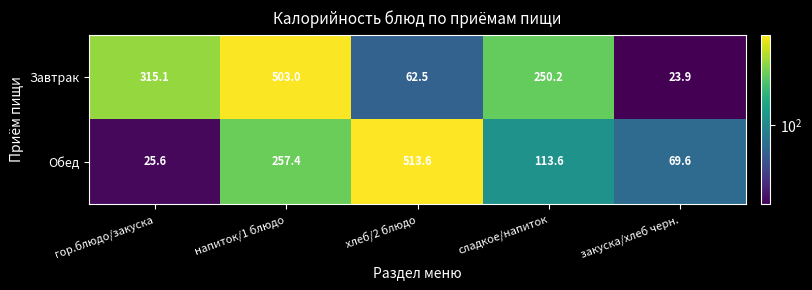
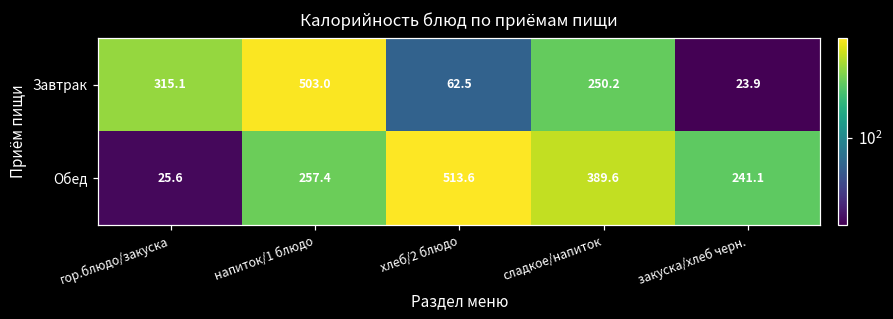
Обед, сладкое/напиток: 113.6 -> 389.6
Обед, закуска/хлеб черн.: 69.6 -> 241.1
